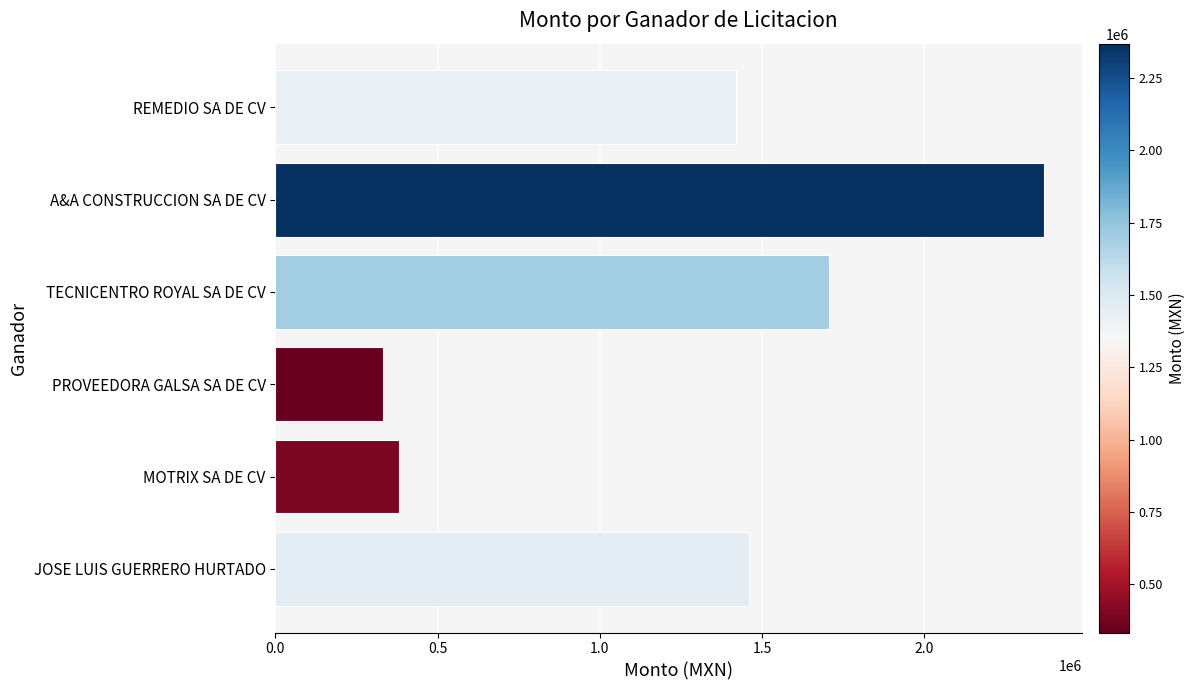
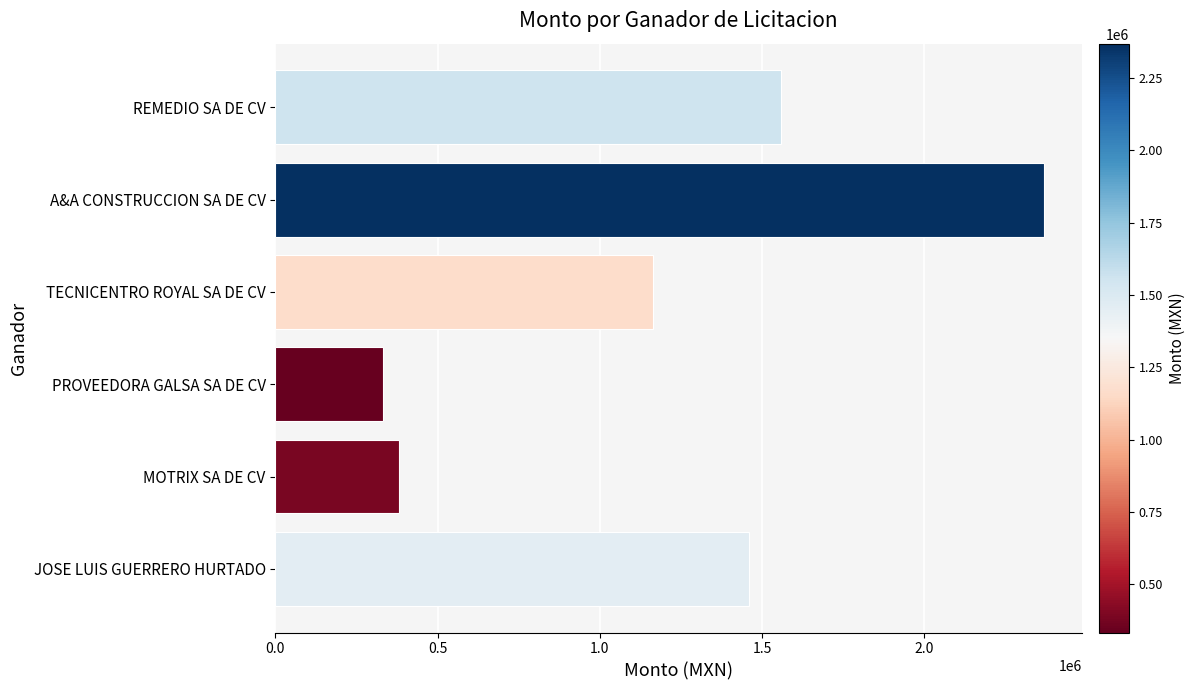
REMEDIO SA DE CV: 1420000 -> 1560000
TECNICENTRO ROYAL SA DE CV: 1710000 -> 1160000
